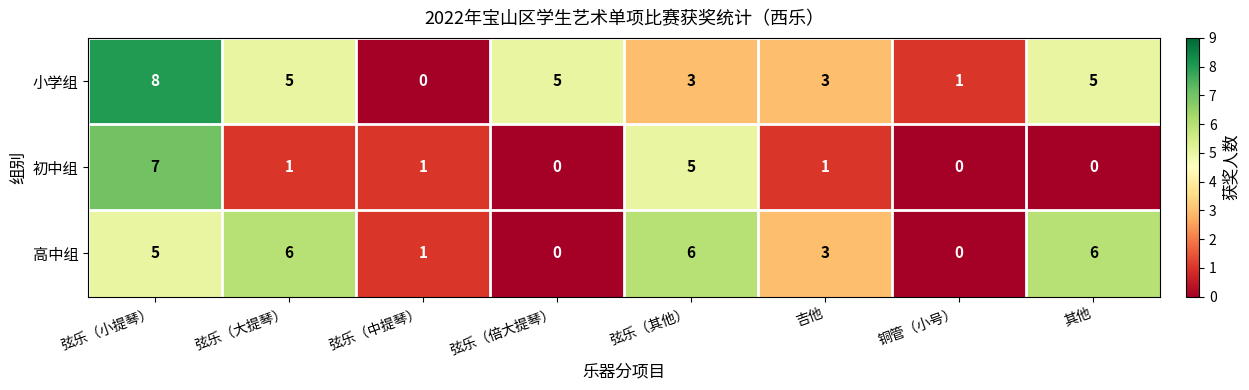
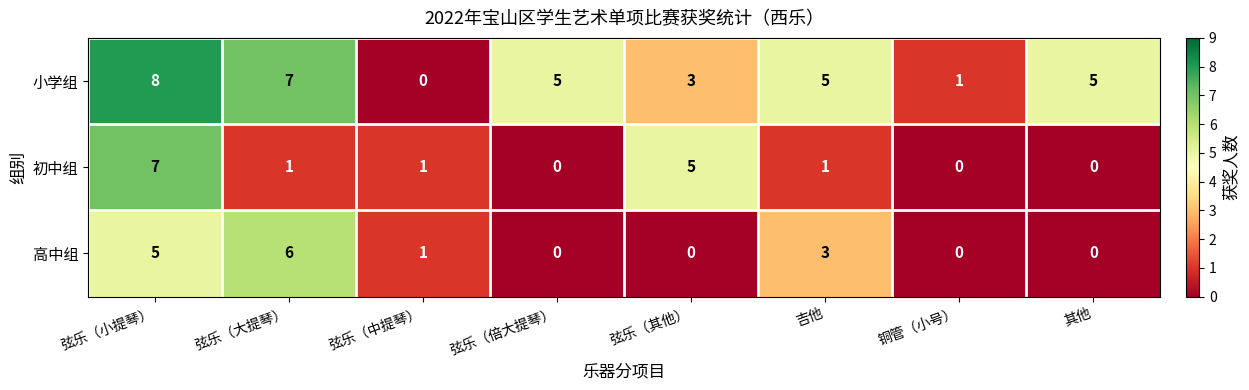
小学组, 弦乐（大提琴）: 5 -> 7
小学组, 吉他: 3 -> 5
高中组, 弦乐（其他）: 6 -> 0
高中组, 其他: 6 -> 0
